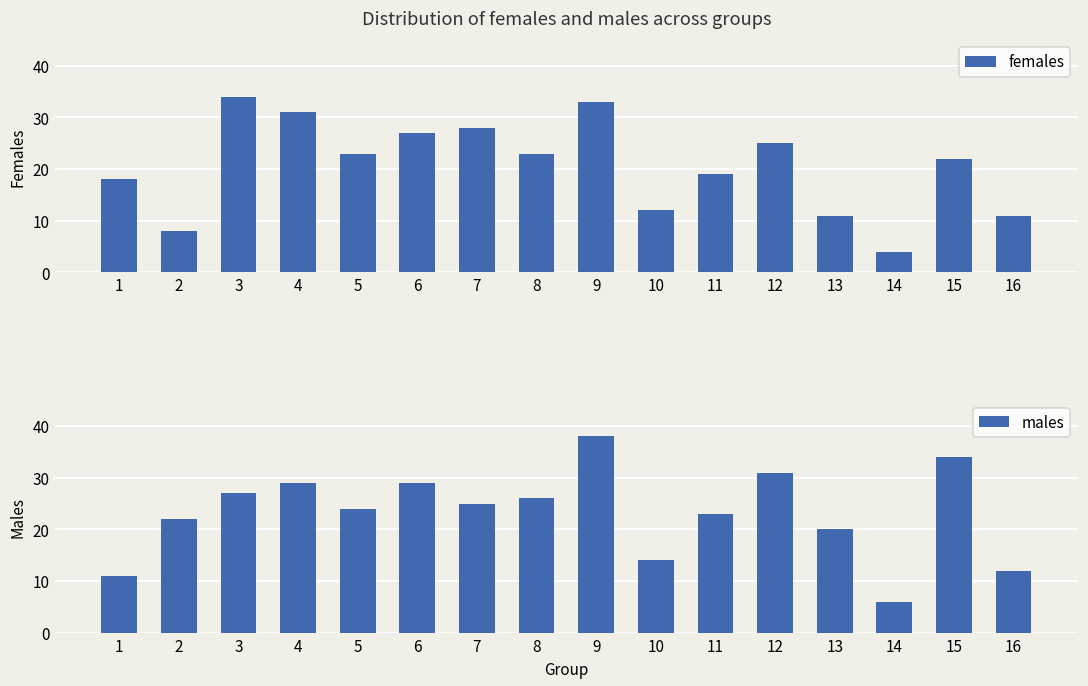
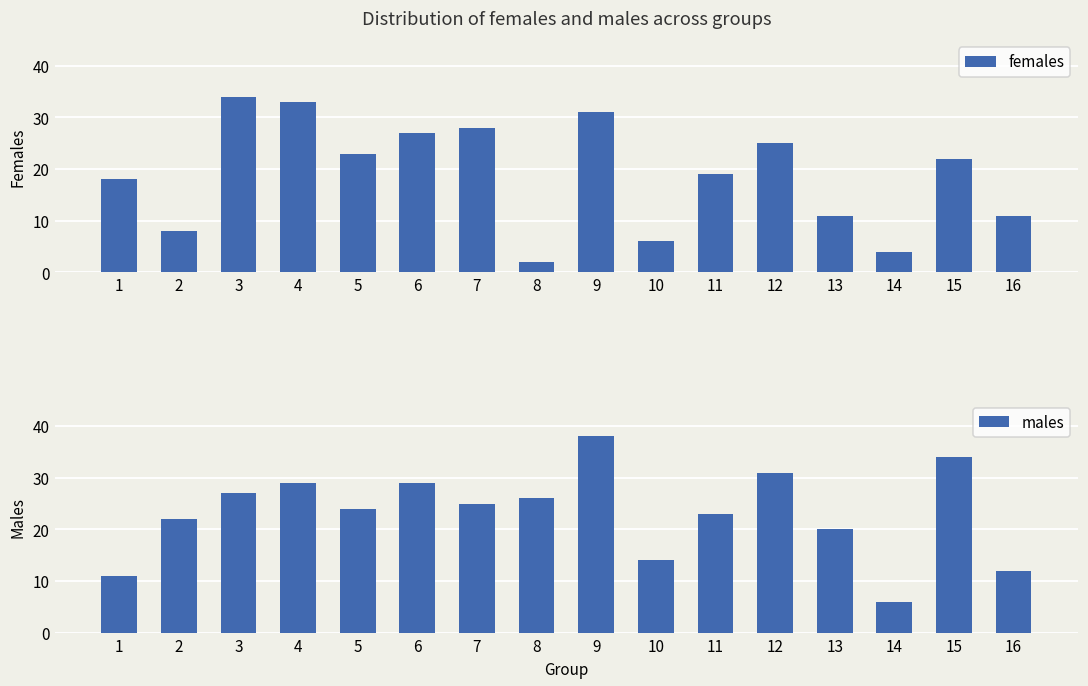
Distribution of females and males across groups, 4: 31 -> 33
Distribution of females and males across groups, 8: 23 -> 2
Distribution of females and males across groups, 9: 33 -> 31
Distribution of females and males across groups, 10: 12 -> 6
